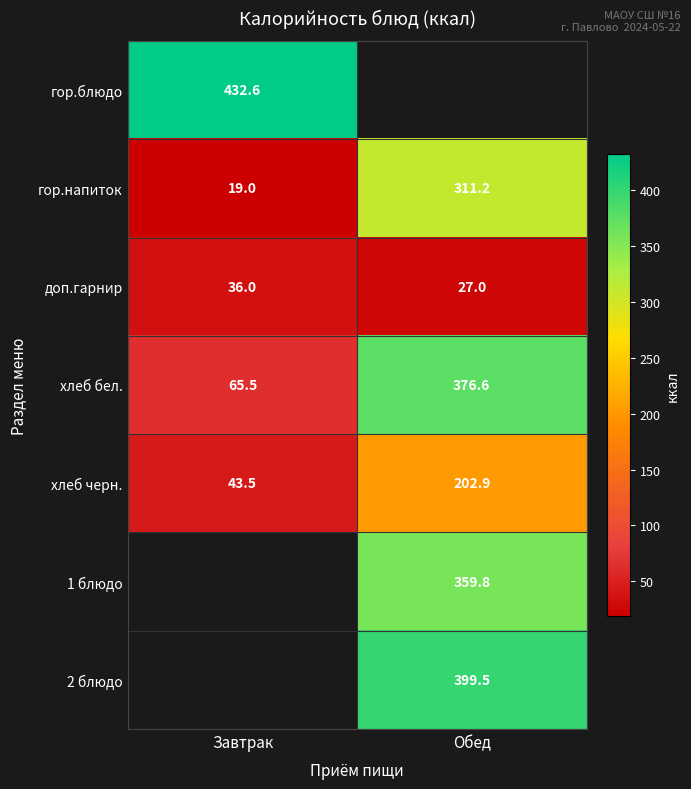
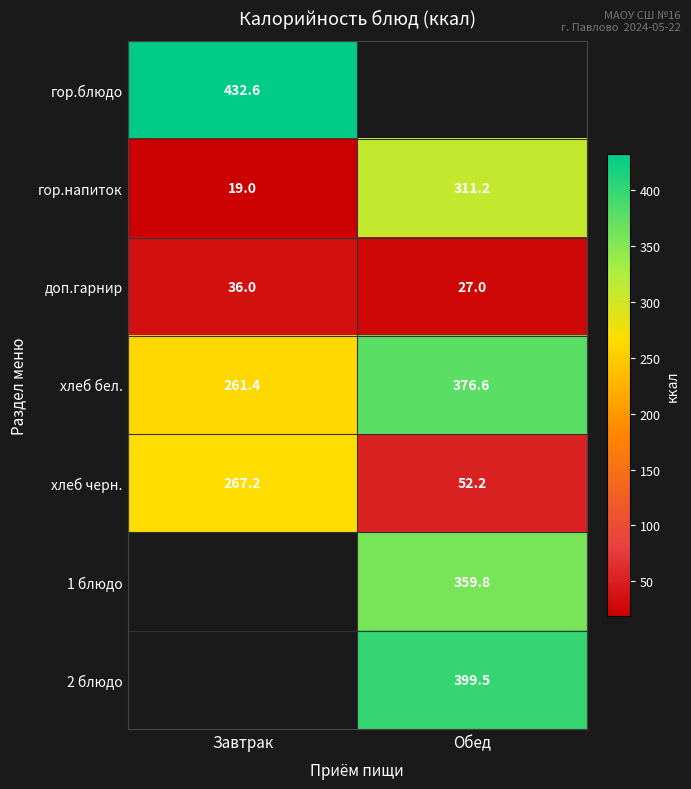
хлеб бел., Завтрак: 65.5 -> 261.4
хлеб черн., Завтрак: 43.5 -> 267.2
хлеб черн., Обед: 202.9 -> 52.2
